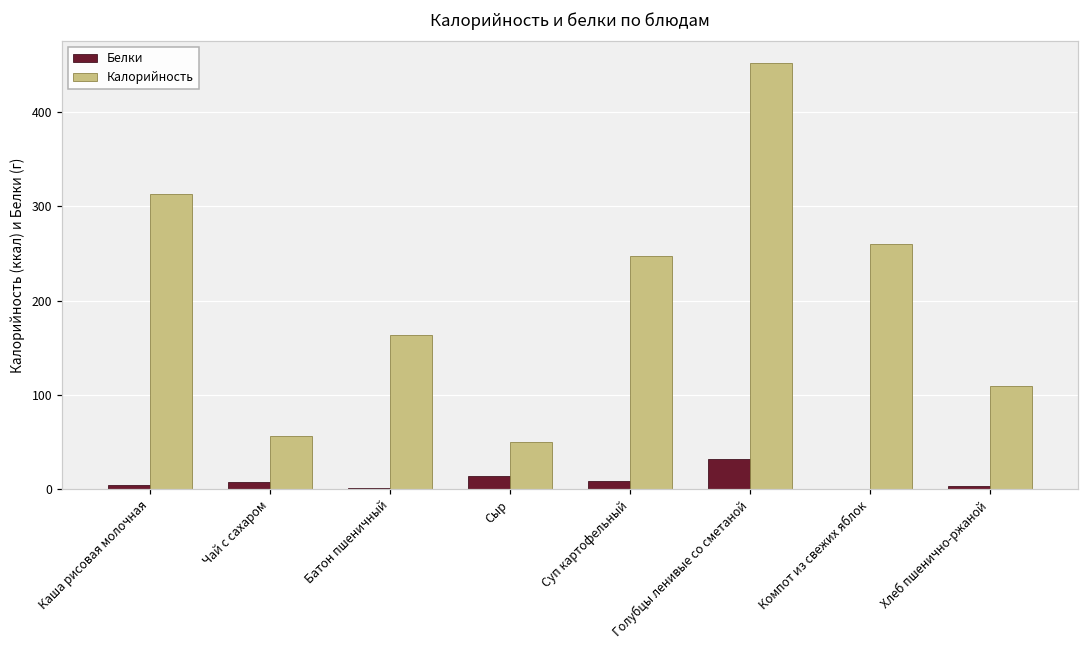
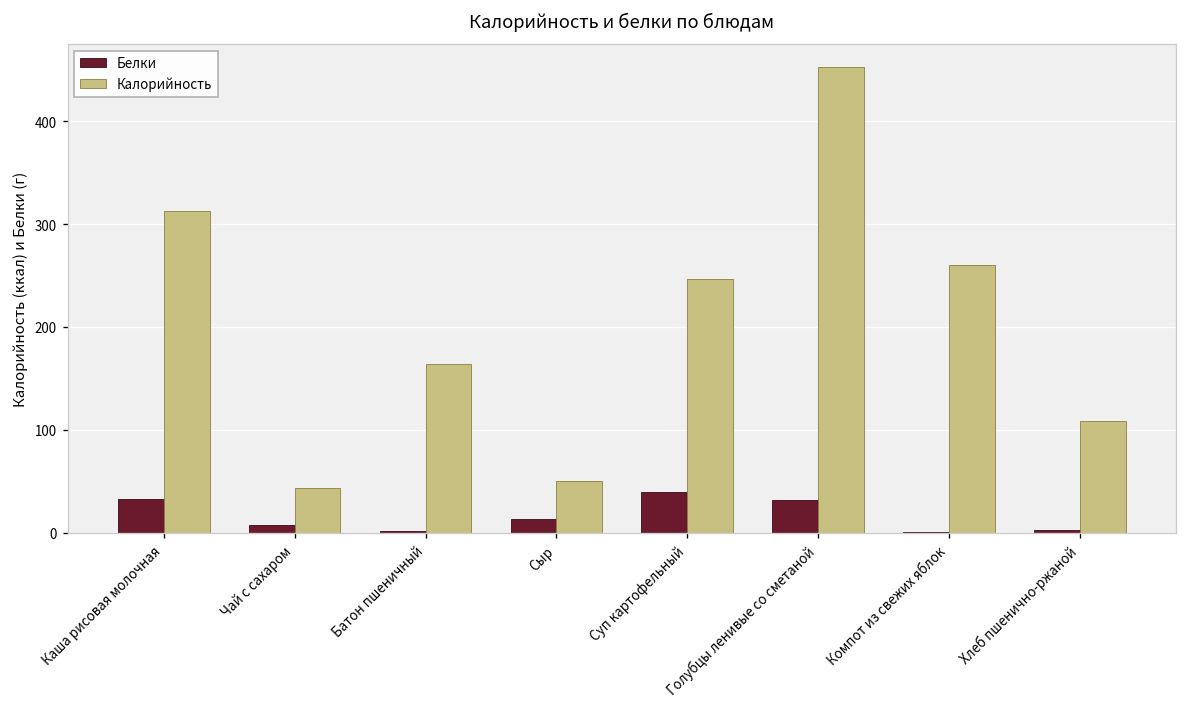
Белки, Каша рисовая молочная: 0 -> 30
Калорийность, Чай с сахаром: 60 -> 40
Белки, Суп картофельный: 10 -> 40
